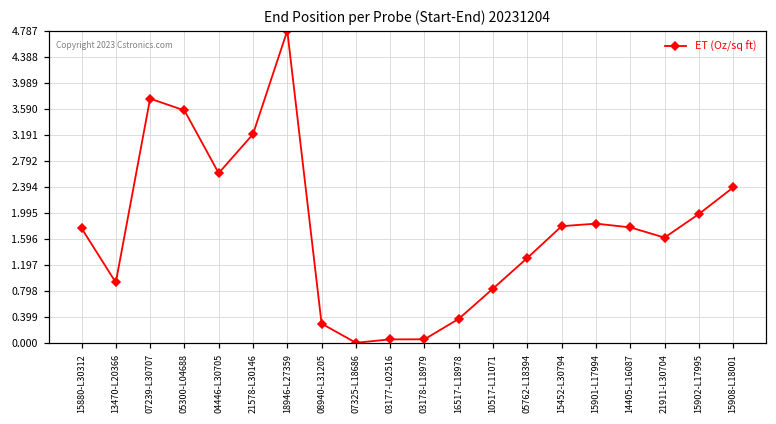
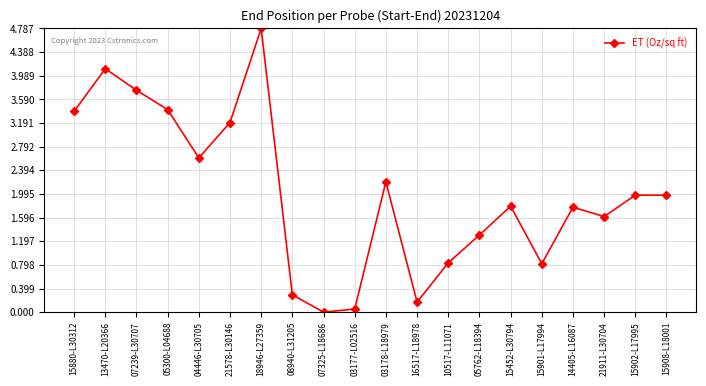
15880-L30312: 1.8 -> 3.4
13470-L20366: 0.9 -> 4.1
05300-L04688: 3.6 -> 3.4
03178-L18979: 0.1 -> 2.2
16517-L18978: 0.4 -> 0.2
15901-L17994: 1.8 -> 0.8
15908-L18001: 2.4 -> 2.0
